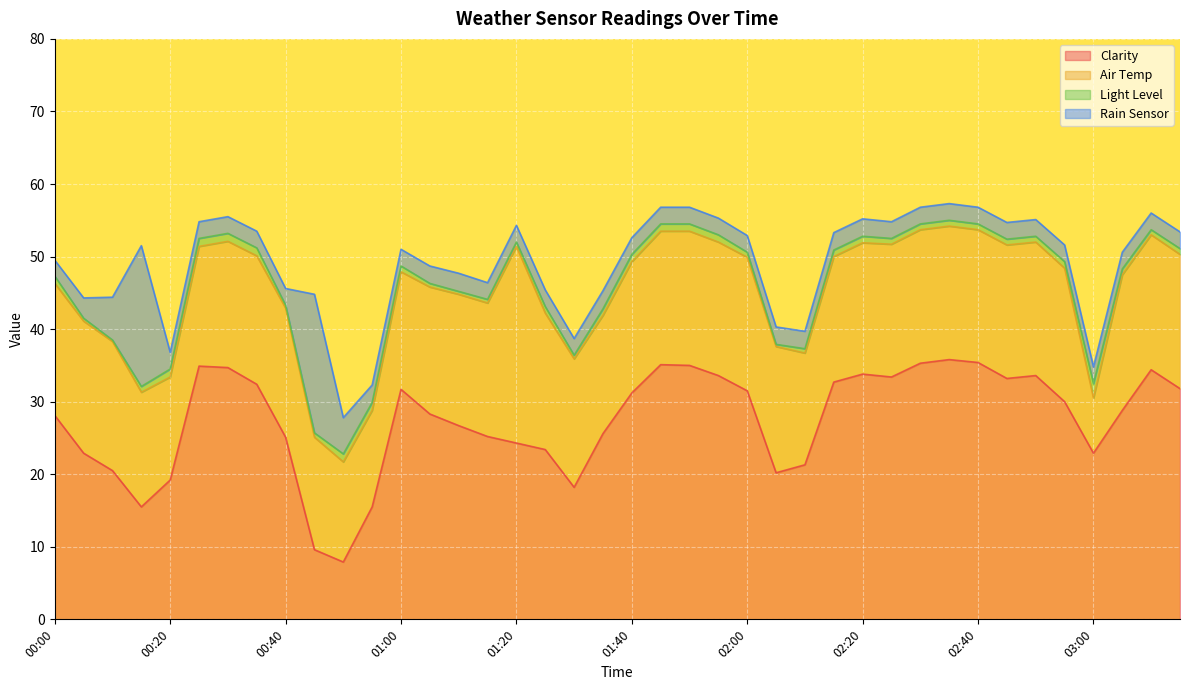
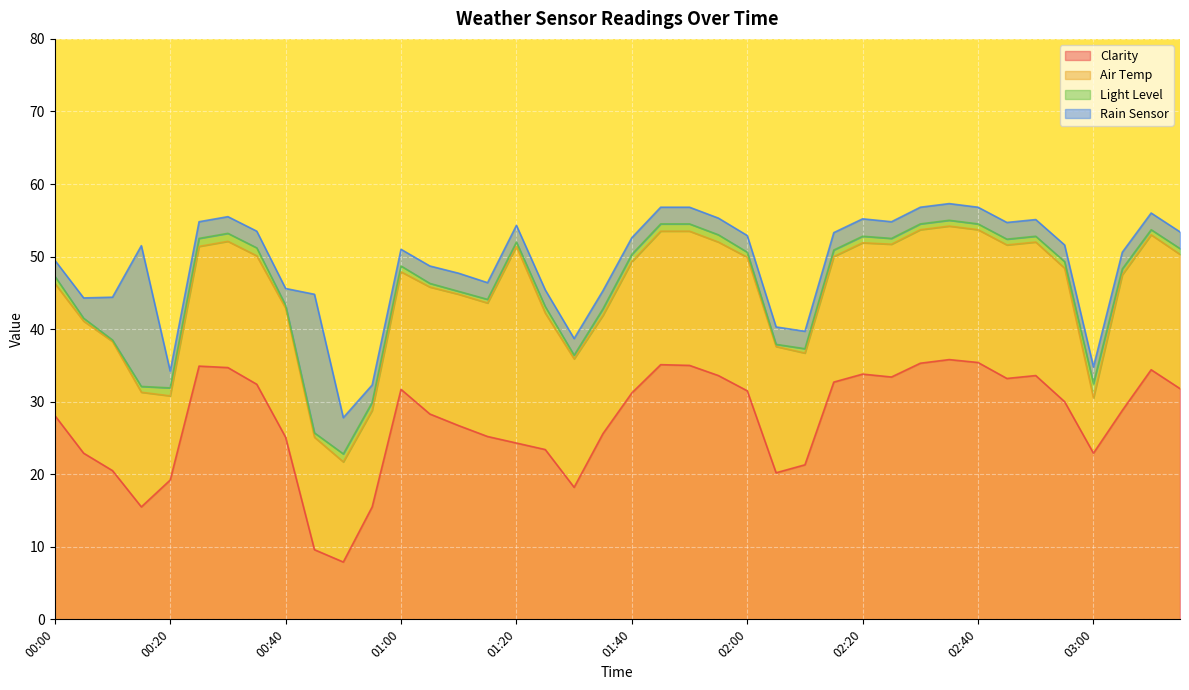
Air Temp, 00:20: 14 -> 12
